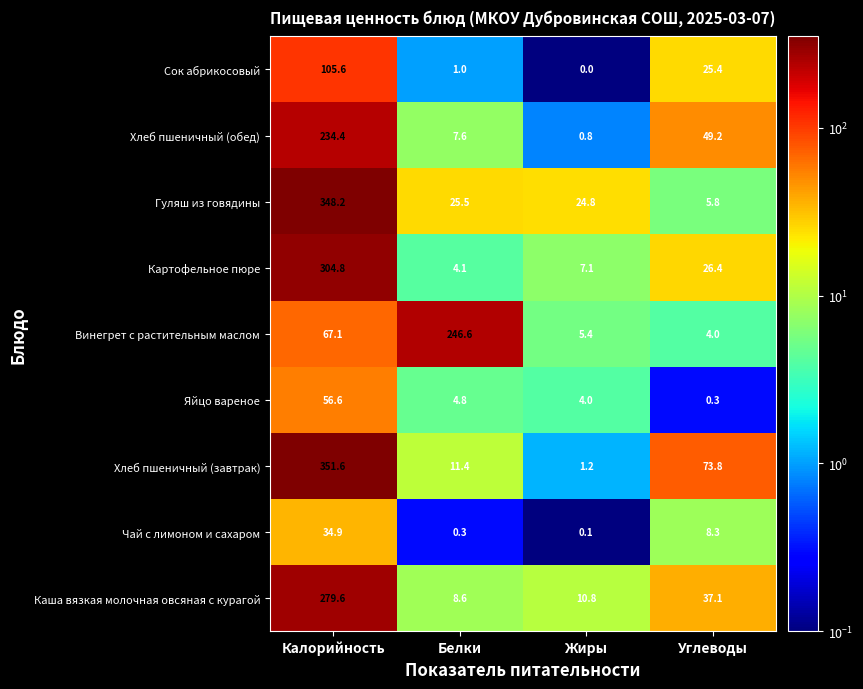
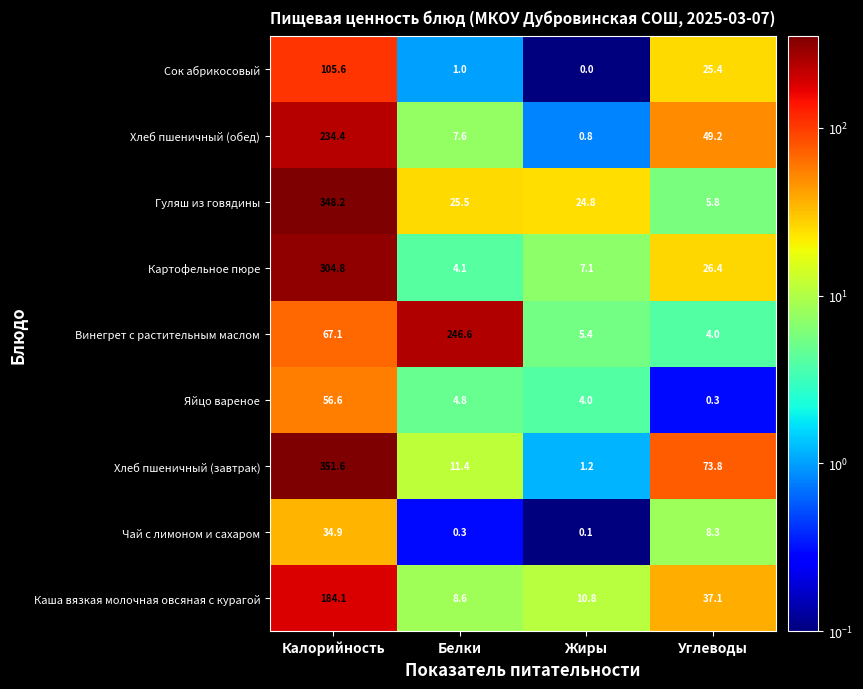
Каша вязкая молочная овсяная с курагой, Калорийность: 279.6 -> 184.1
